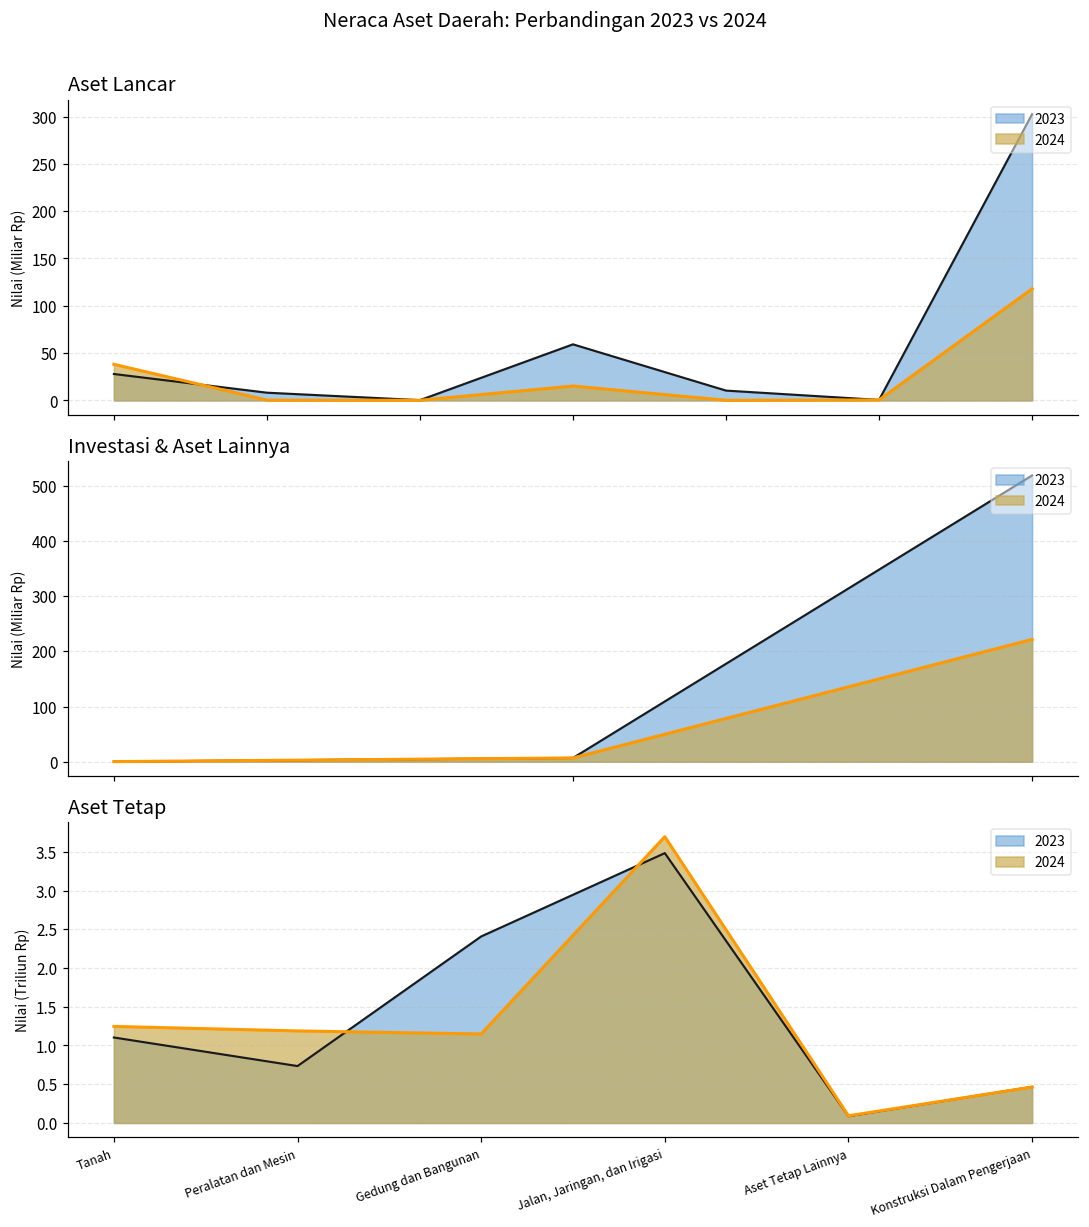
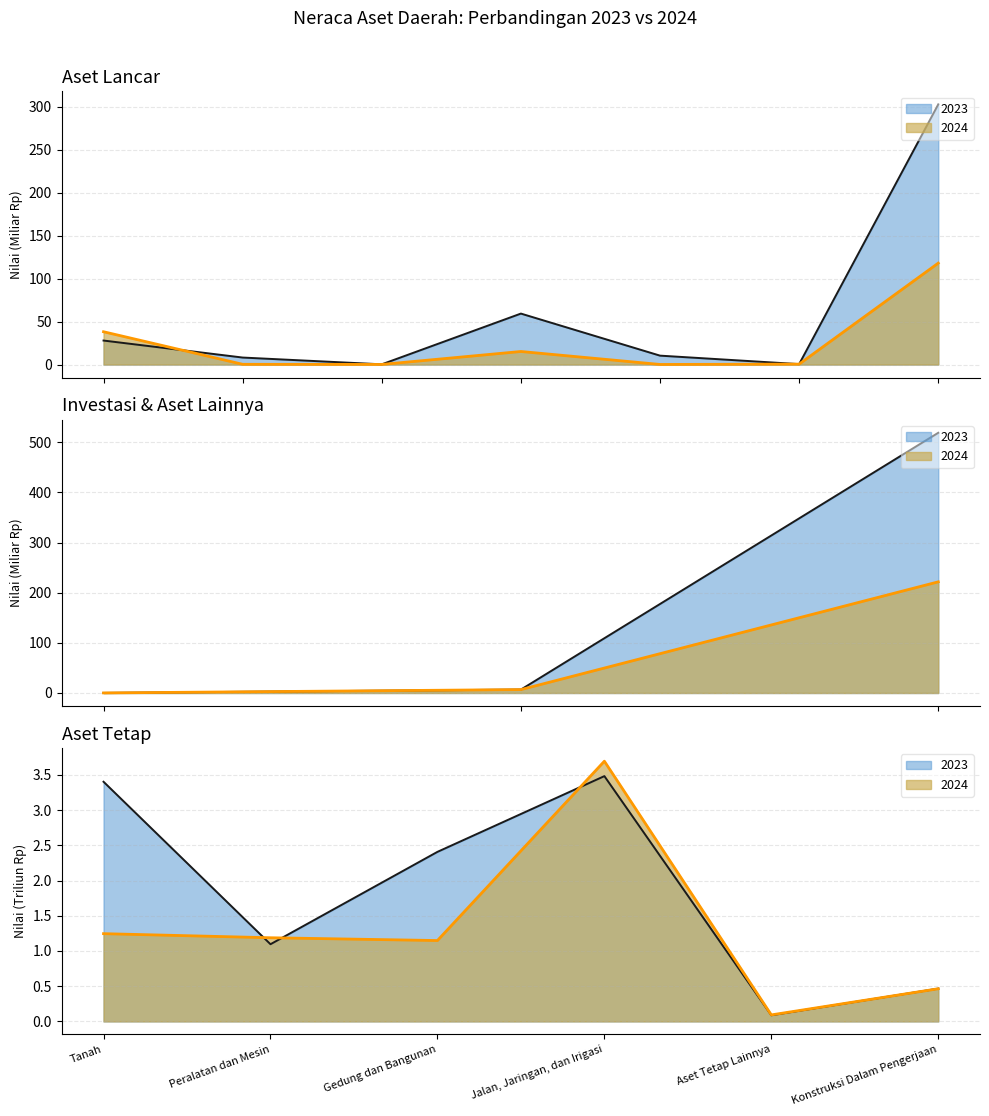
Aset Tetap, 2023, Tanah: 1.1 -> 3.4
Aset Tetap, 2023, Peralatan dan Mesin: 0.7 -> 1.1
